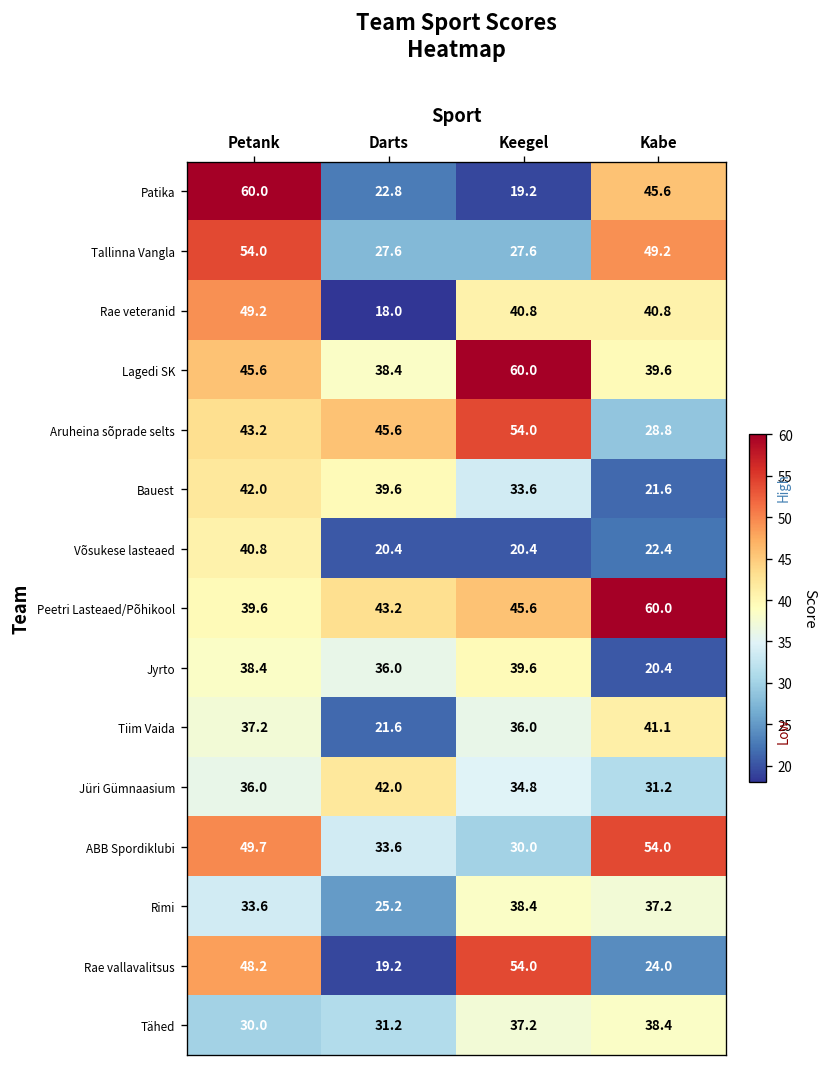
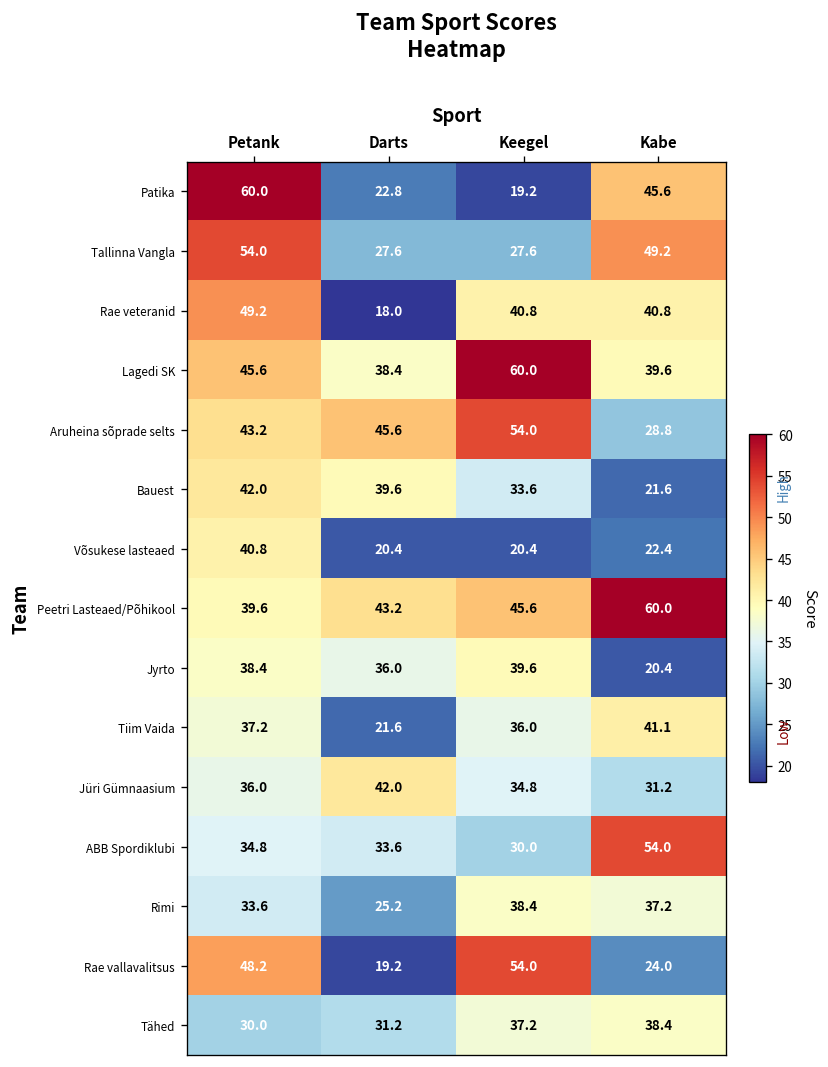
ABB Spordiklubi, Petank: 49.7 -> 34.8
